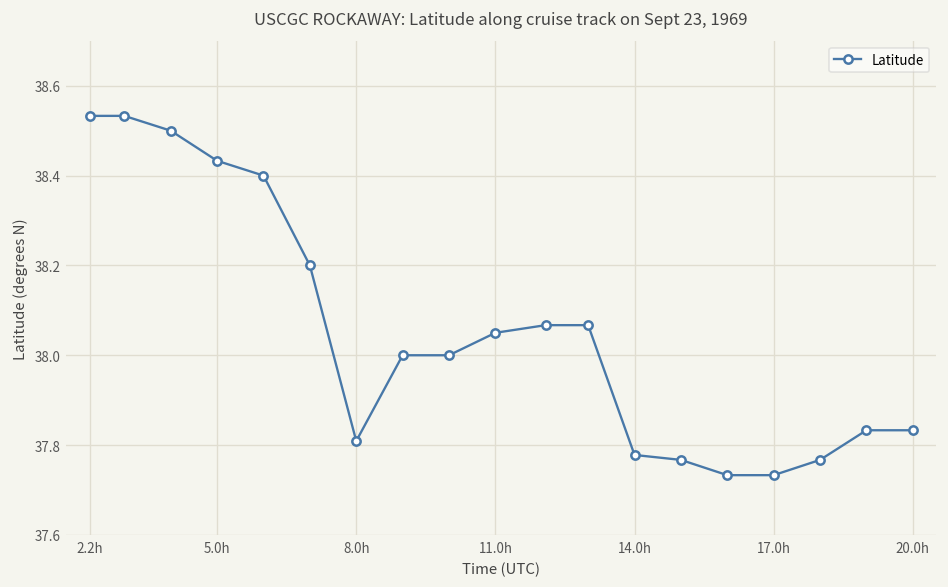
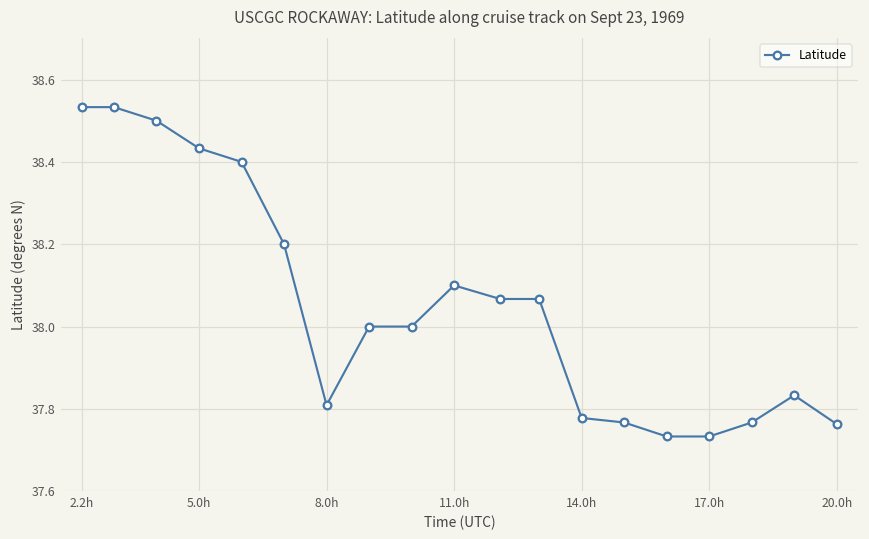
11.0h: 38.05 -> 38.10
20.0h: 37.83 -> 37.76
